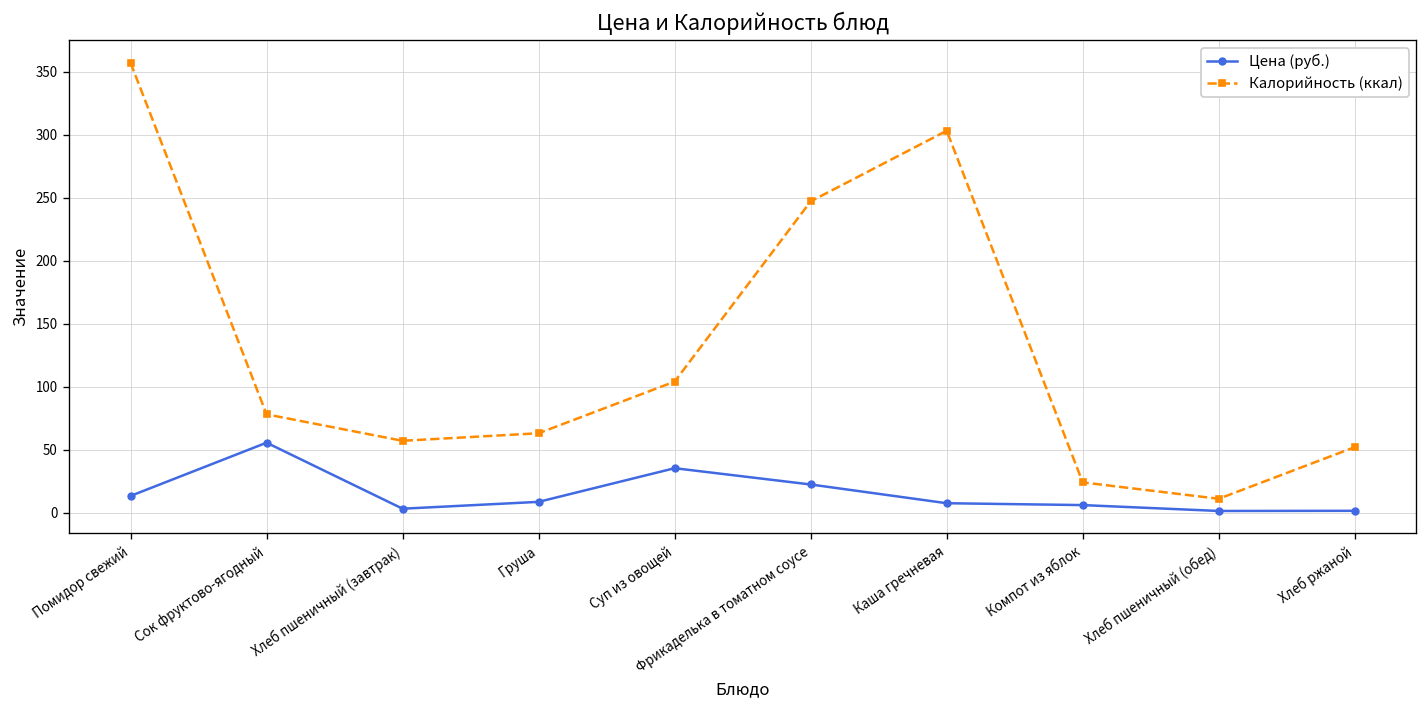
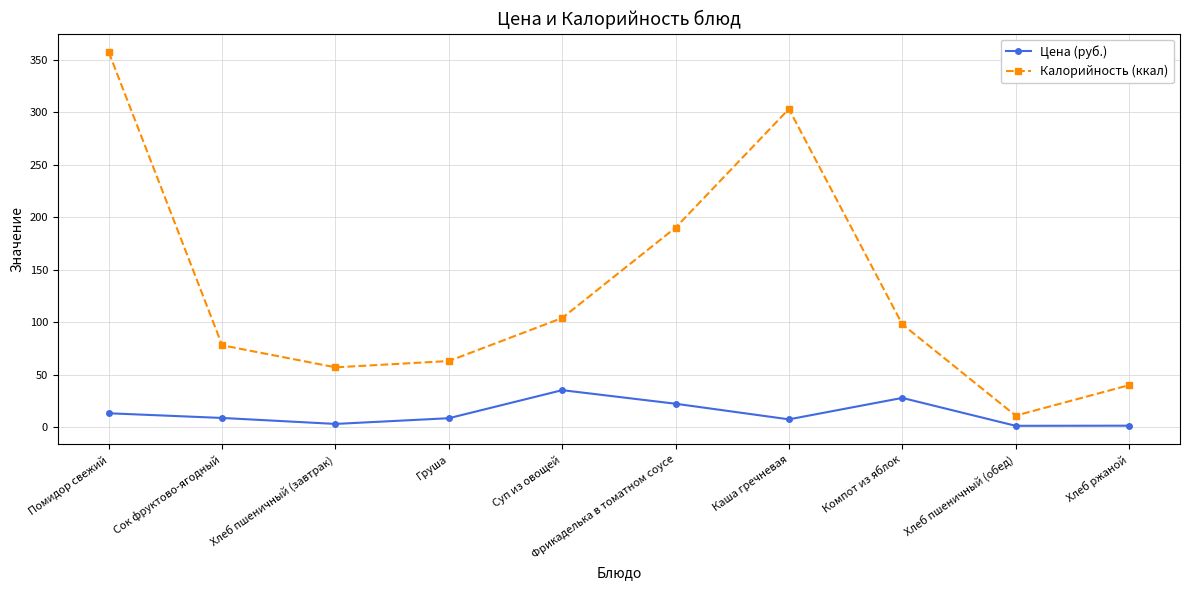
Цена (руб.), Сок фруктово-ягодный: 56 -> 9
Калорийность (ккал), Фрикаделька в томатном соусе: 247 -> 190
Цена (руб.), Компот из яблок: 6 -> 28
Калорийность (ккал), Компот из яблок: 24 -> 98
Калорийность (ккал), Хлеб ржаной: 52 -> 40
